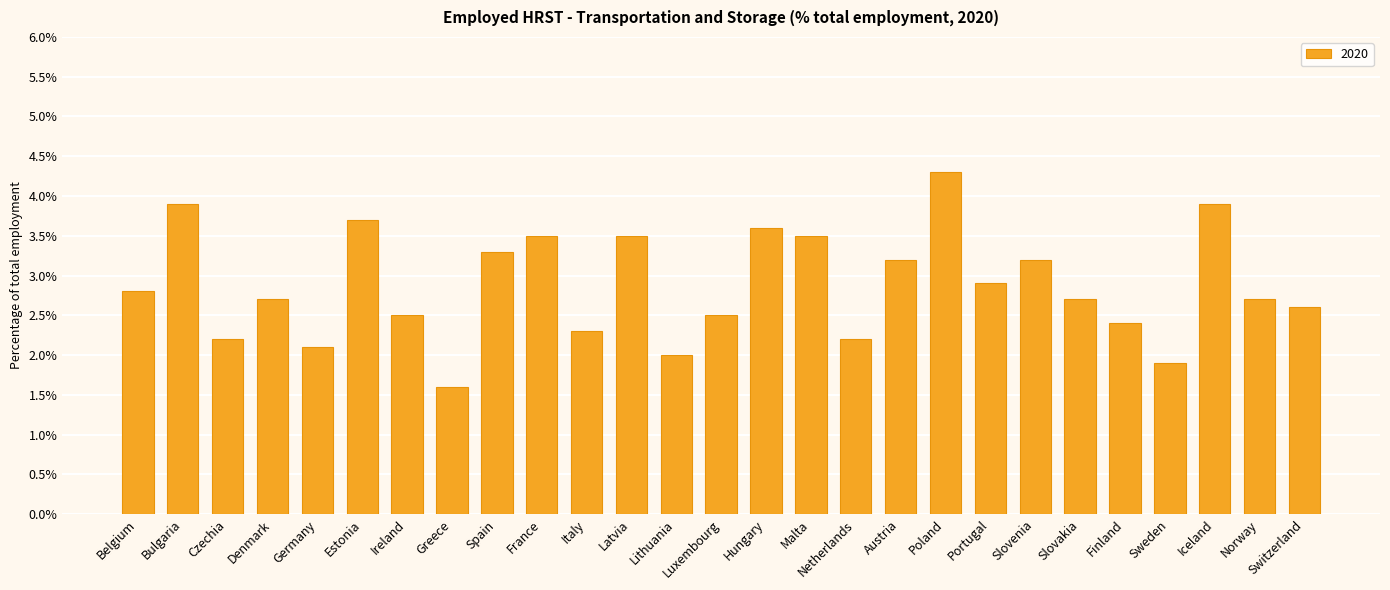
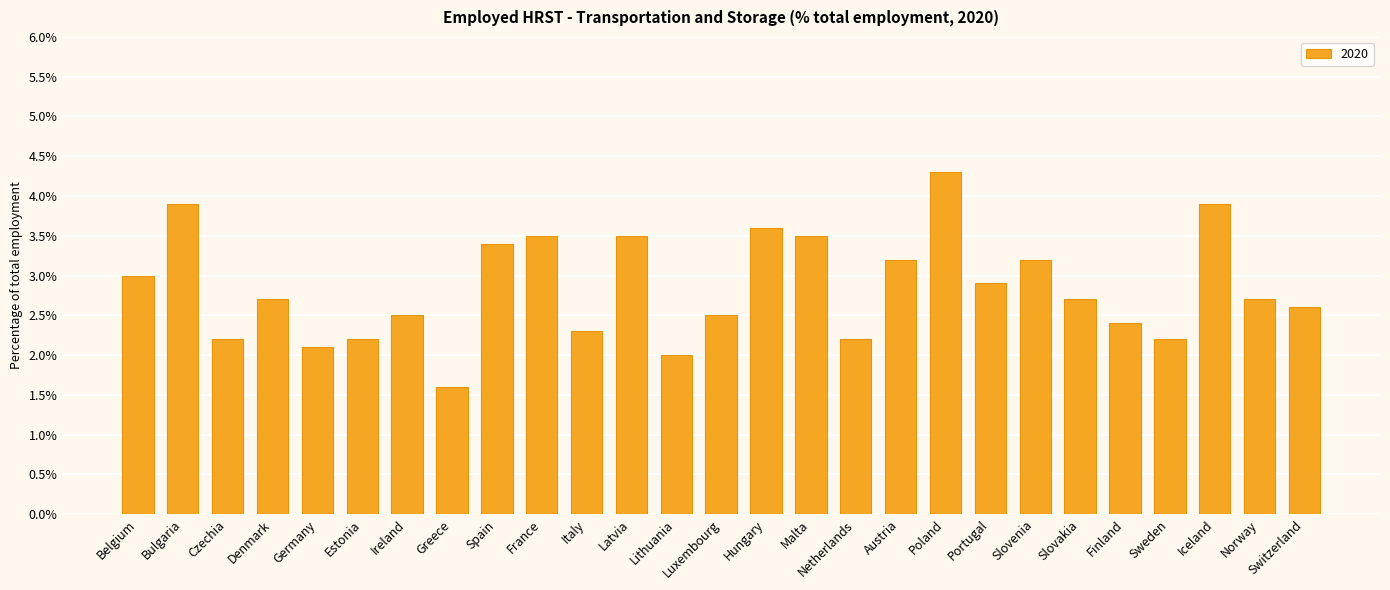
Belgium: 2.8% -> 3.0%
Estonia: 3.7% -> 2.2%
Spain: 3.3% -> 3.4%
Sweden: 1.9% -> 2.2%
